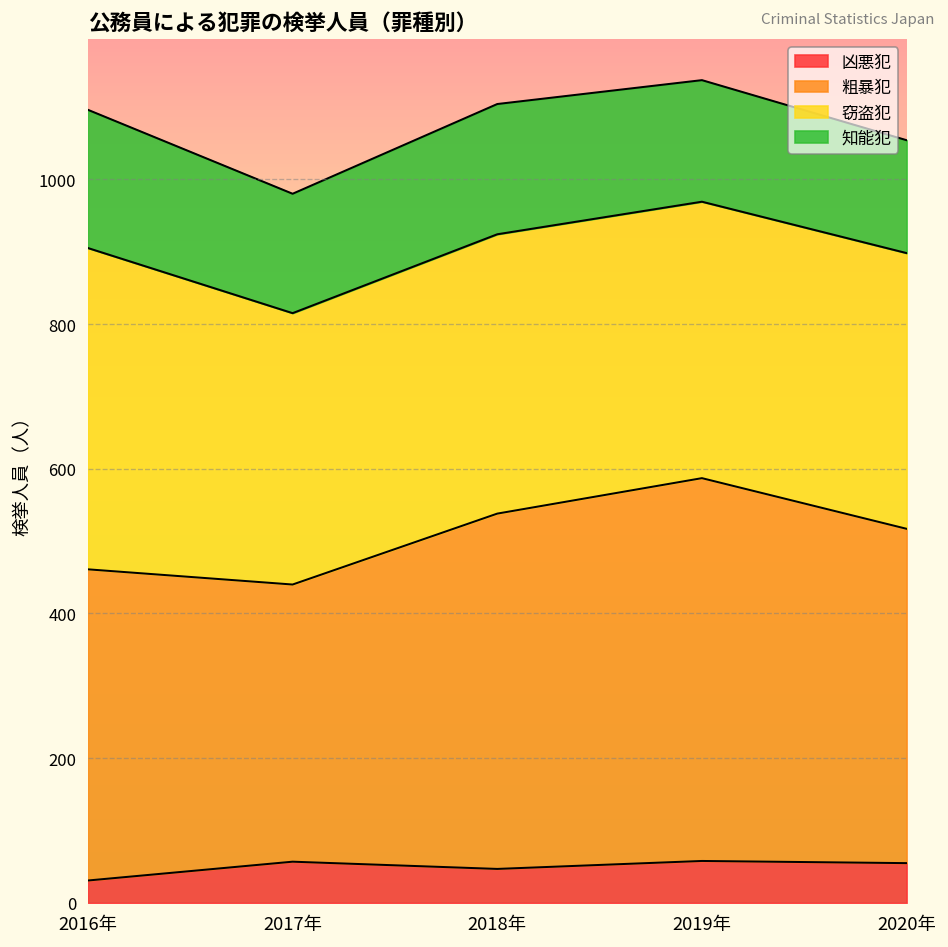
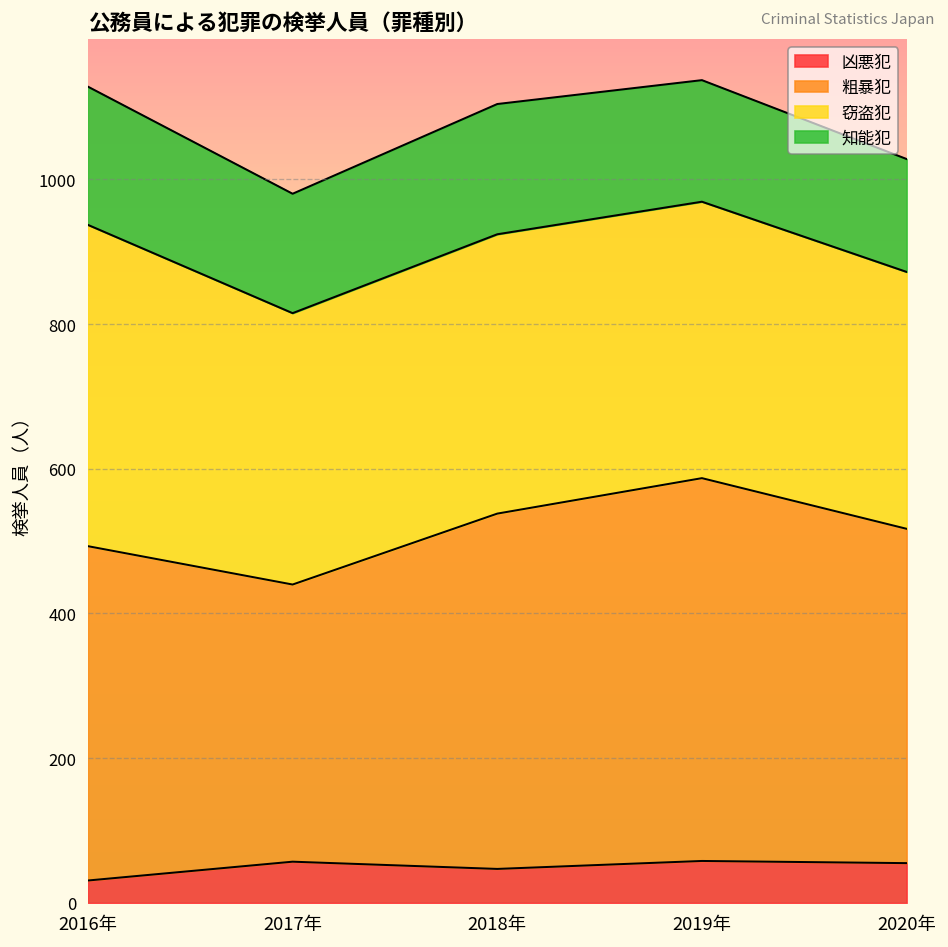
粗暴犯, 2016年: 430 -> 460
窃盗犯, 2020年: 380 -> 360
